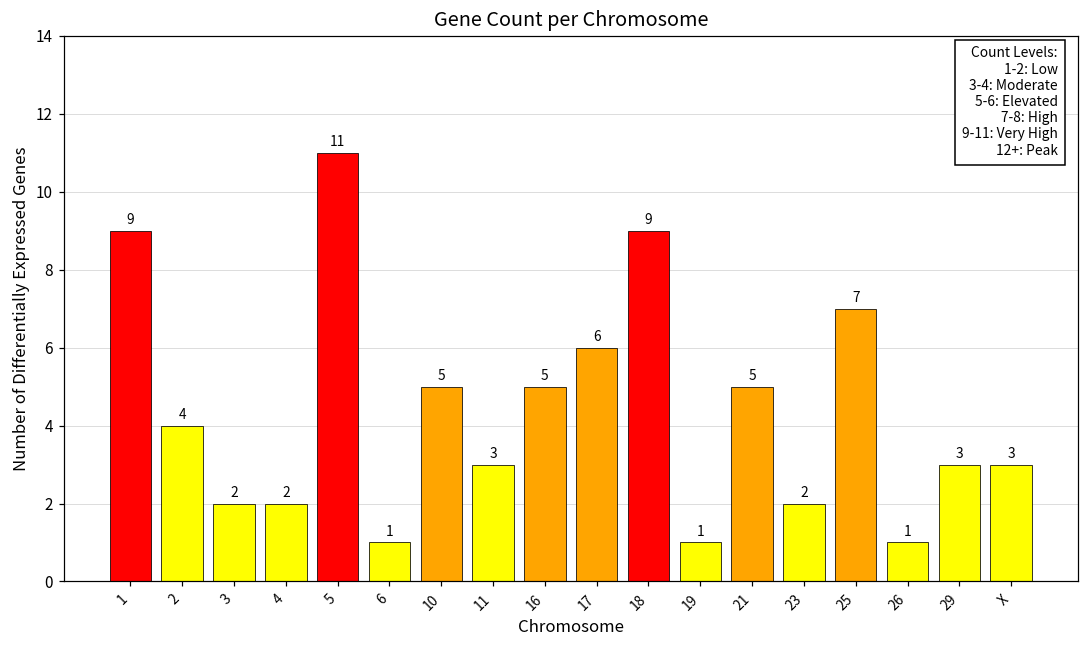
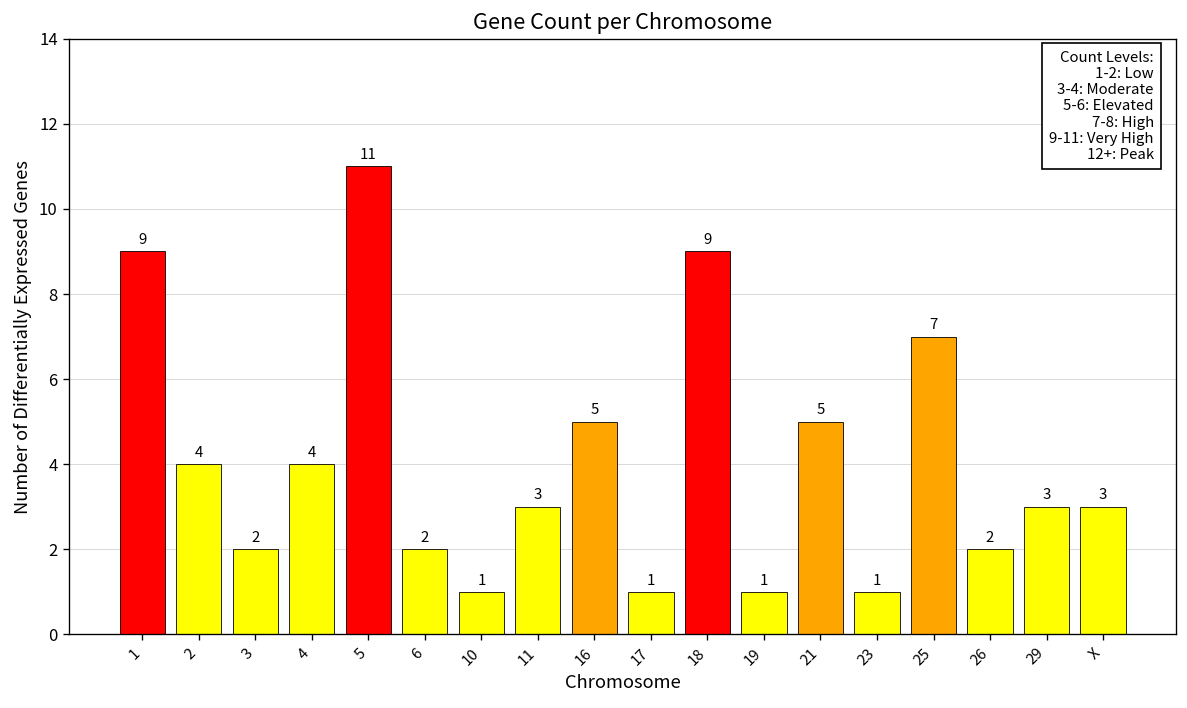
4: 2 -> 4
6: 1 -> 2
10: 5 -> 1
17: 6 -> 1
23: 2 -> 1
26: 1 -> 2
